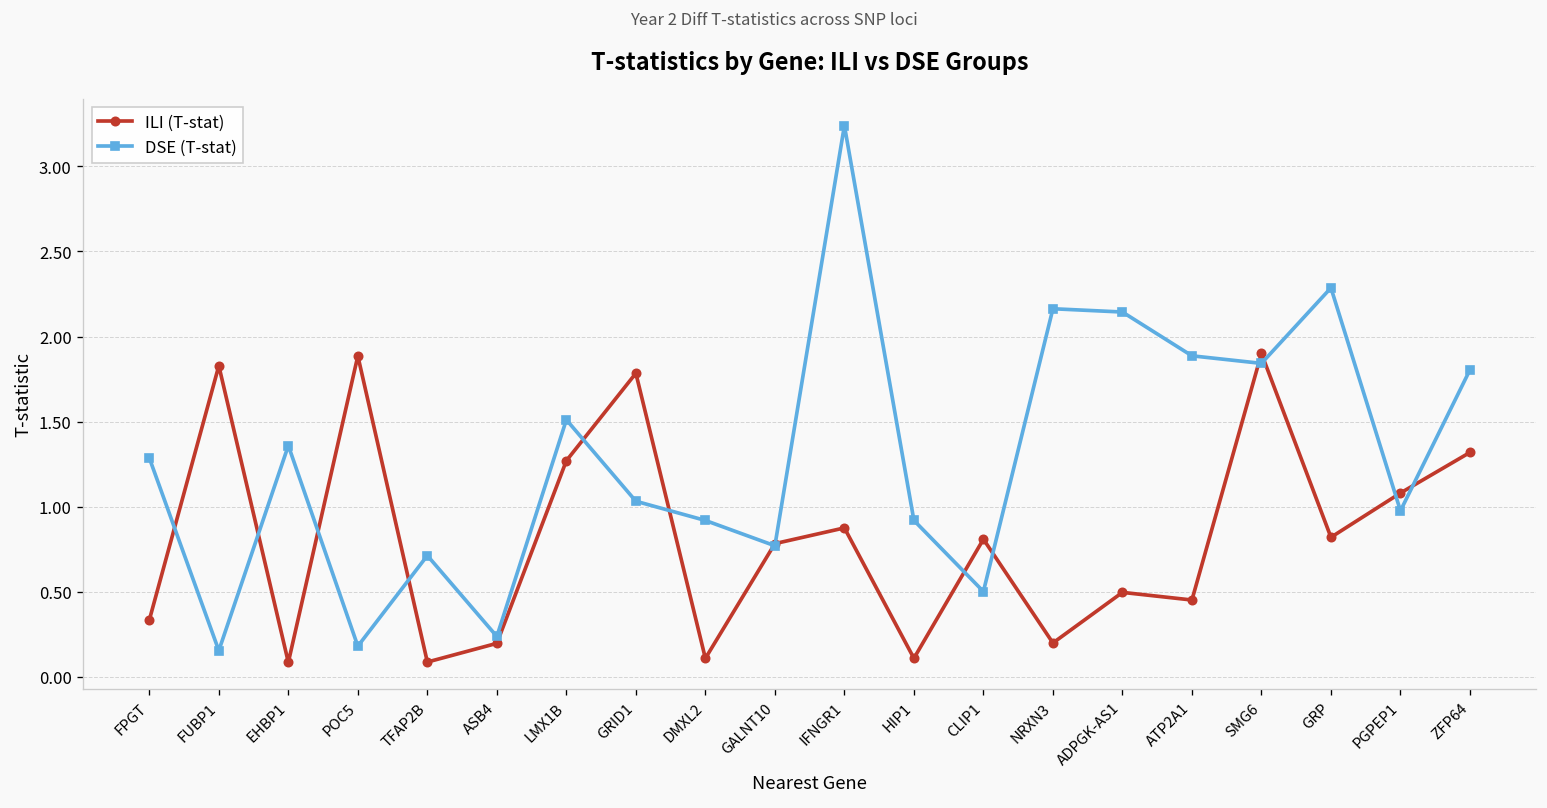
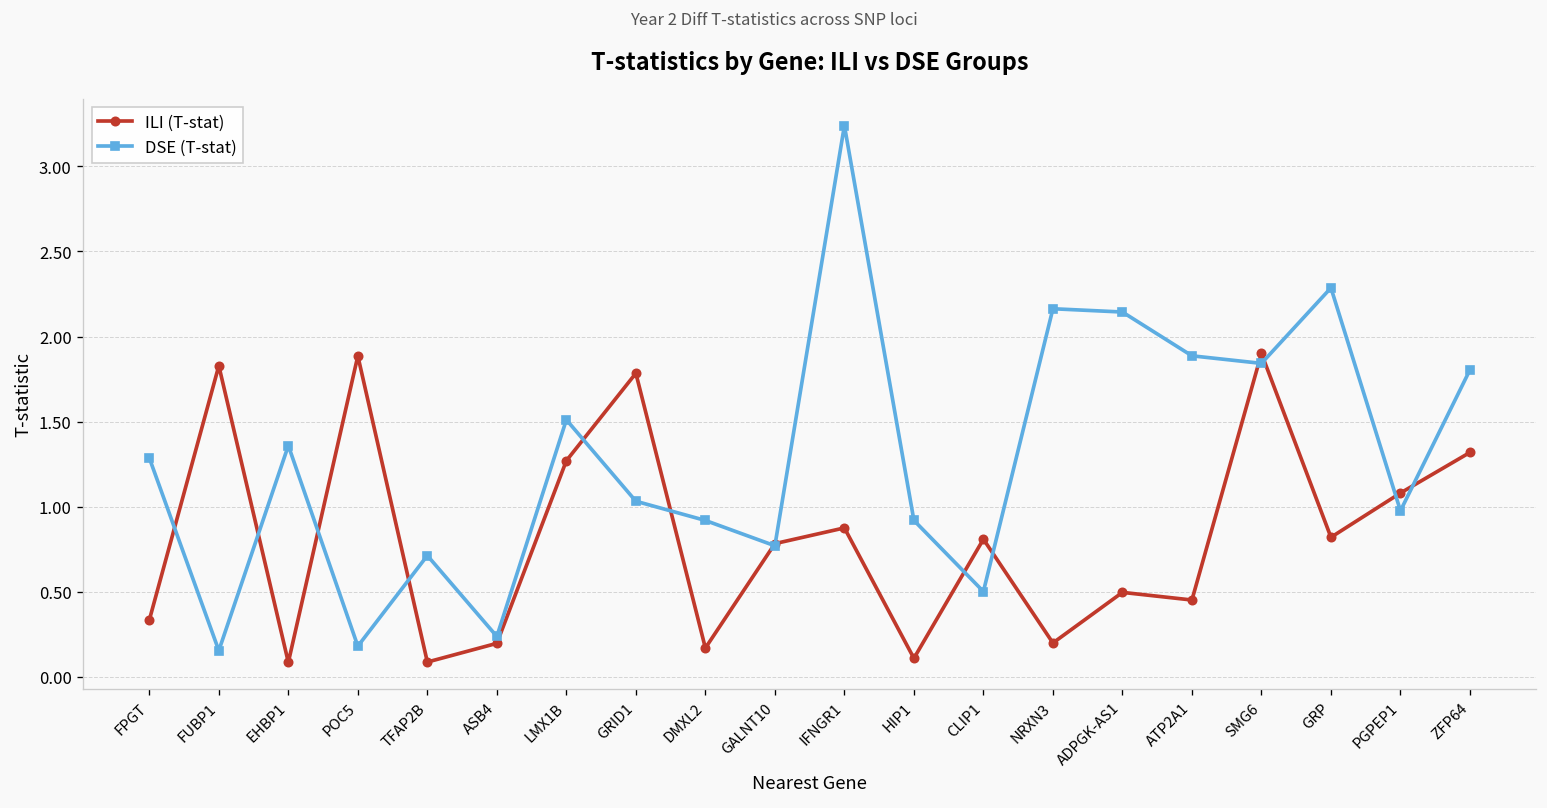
ILI (T-stat), DMXL2: 0.11 -> 0.17
